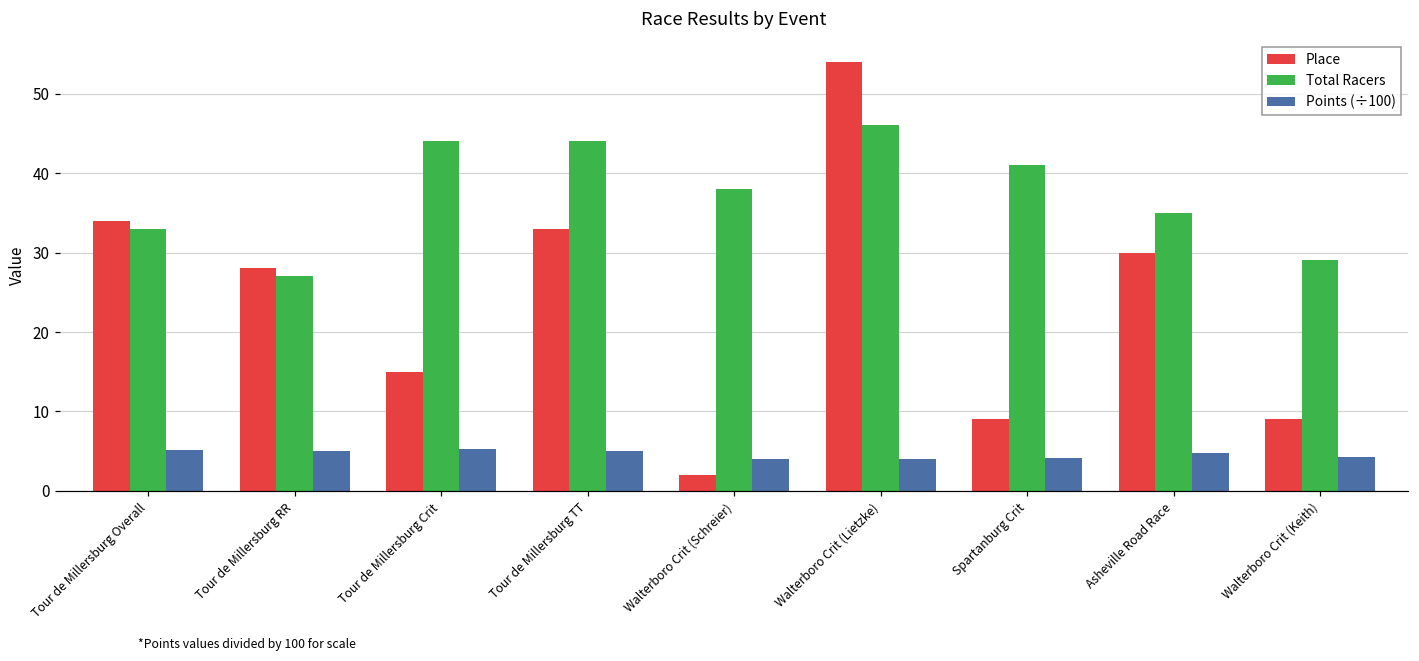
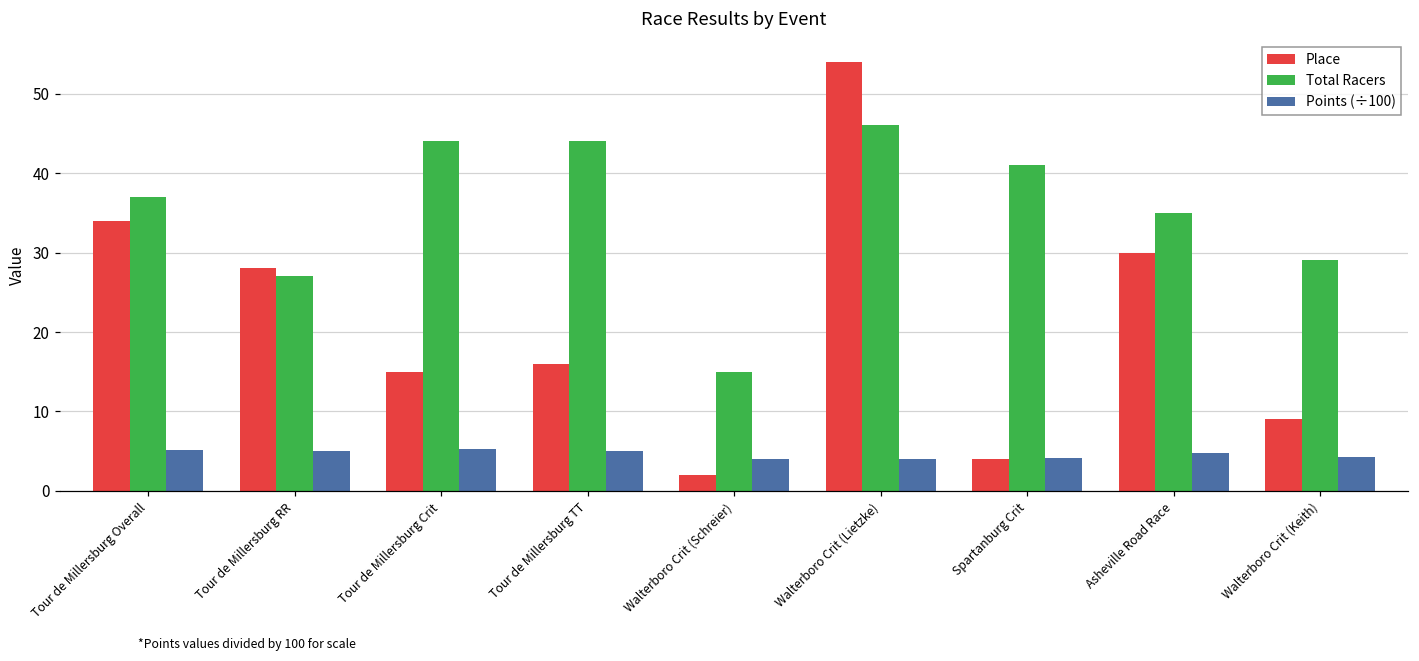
Total Racers, Tour de Millersburg Overall: 33 -> 37
Place, Tour de Millersburg TT: 33 -> 16
Total Racers, Walterboro Crit (Schreier): 38 -> 15
Place, Spartanburg Crit: 9 -> 4
